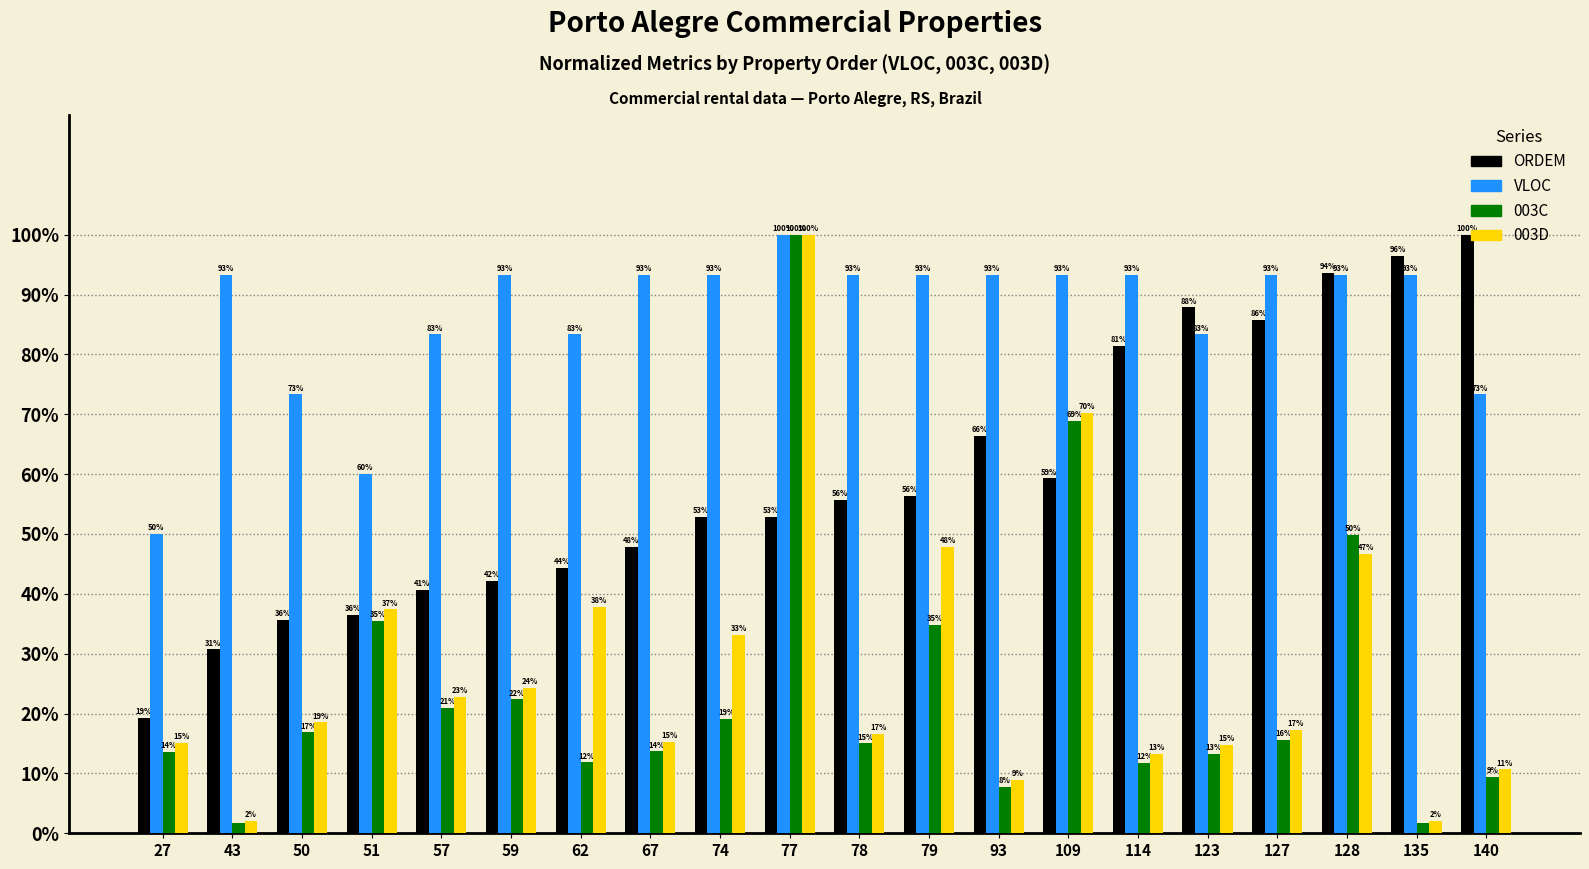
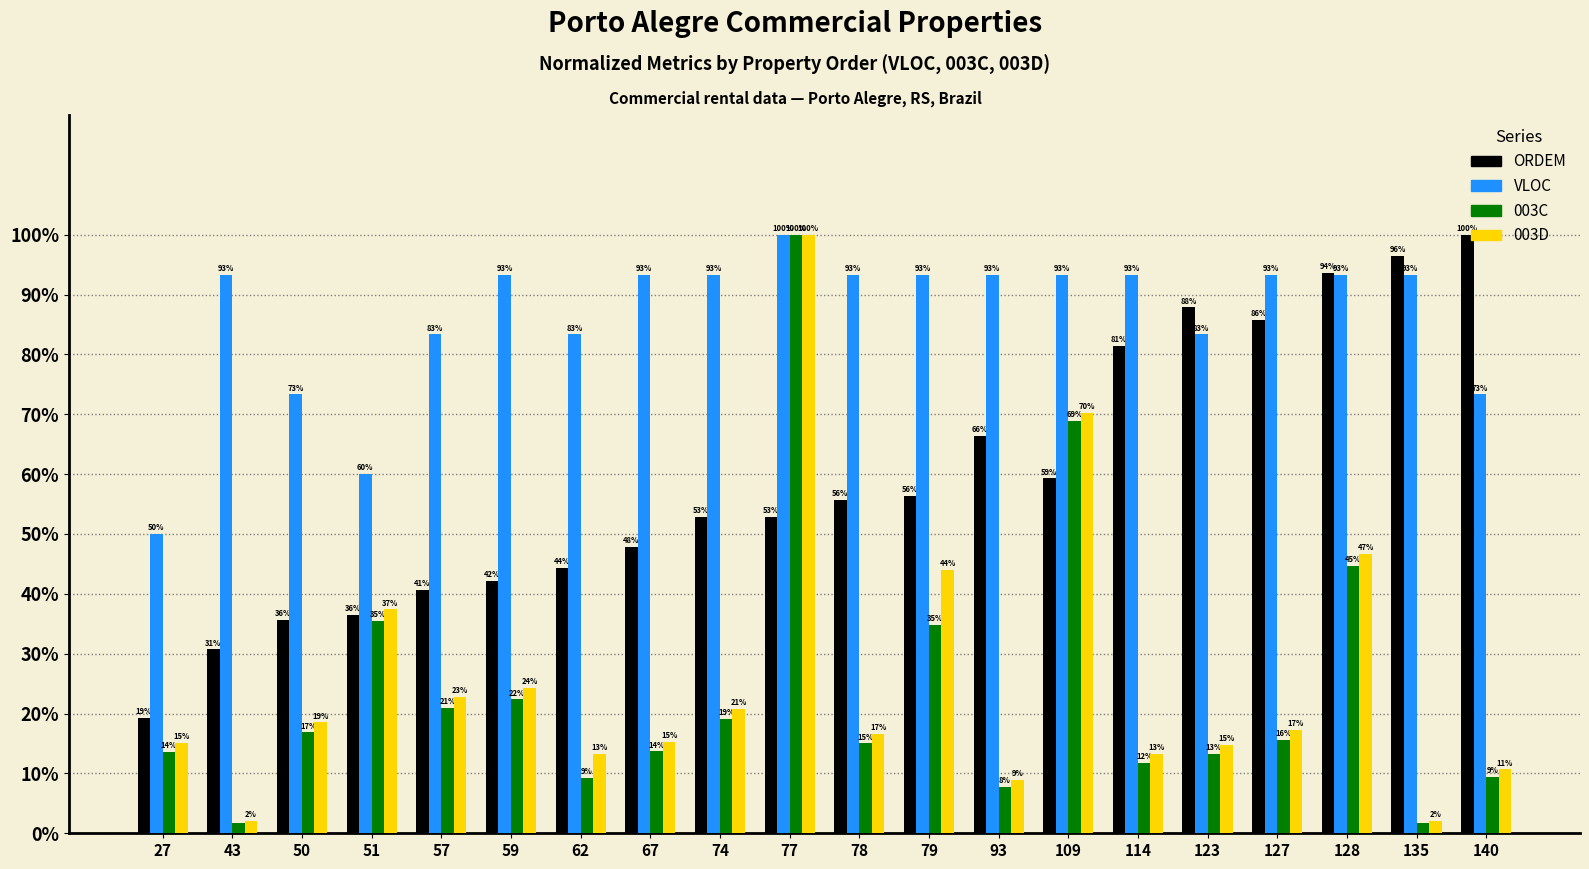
003C, 62: 12% -> 9%
003D, 62: 38% -> 13%
003D, 74: 33% -> 21%
003D, 79: 48% -> 44%
003C, 128: 50% -> 45%
